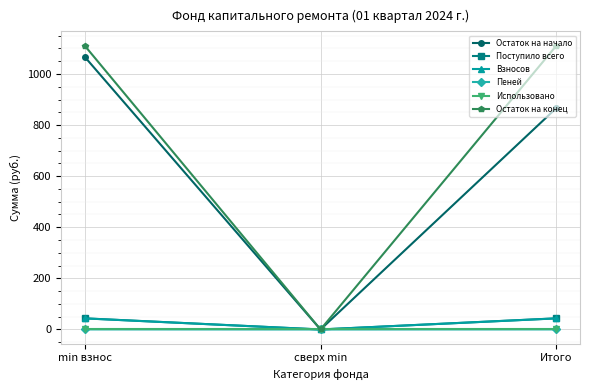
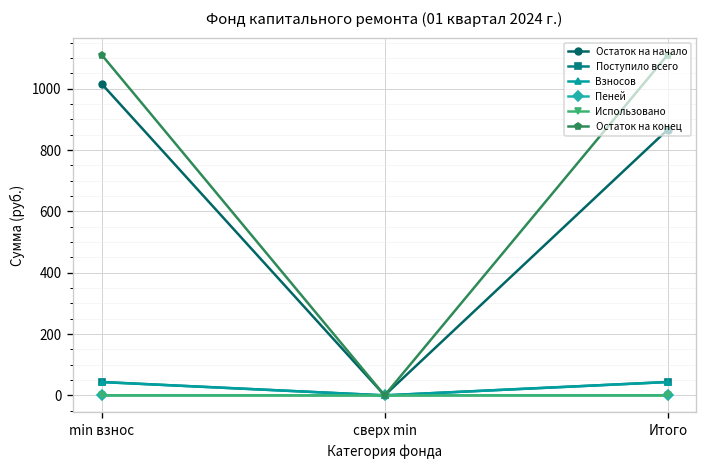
Остаток на начало, min взнос: 1070 -> 1020
